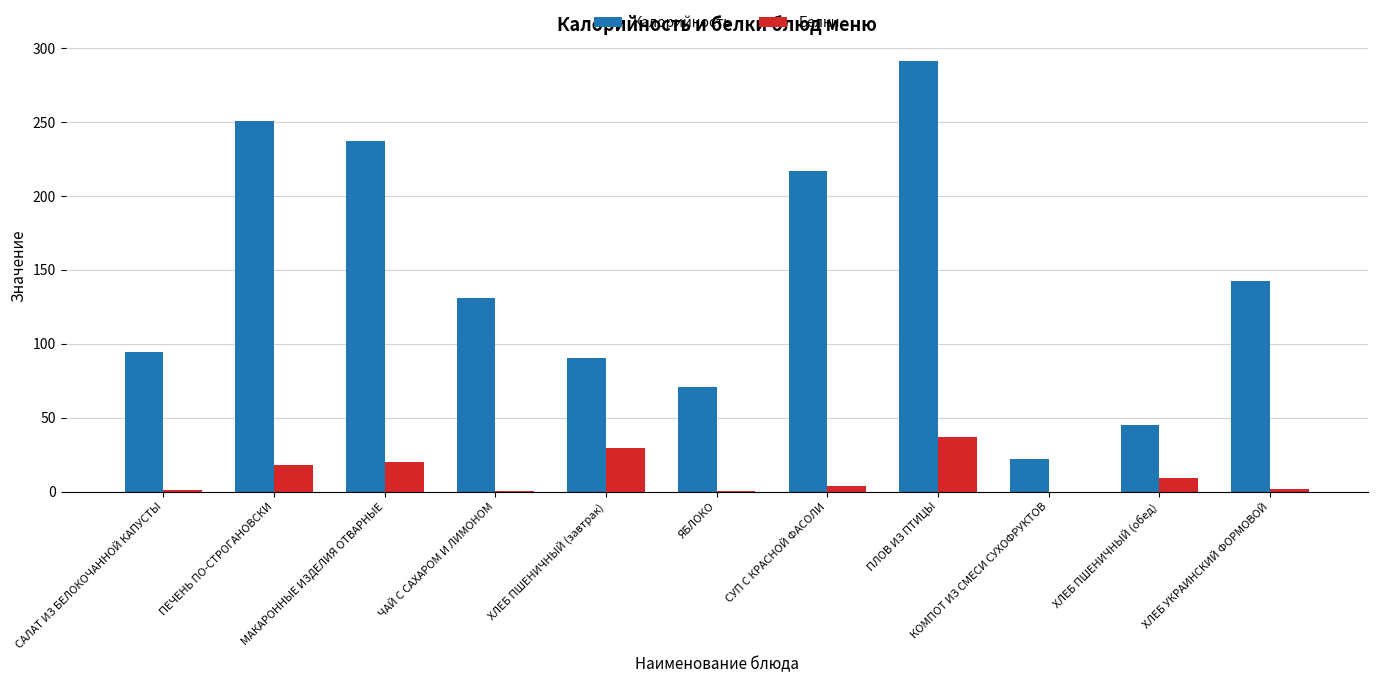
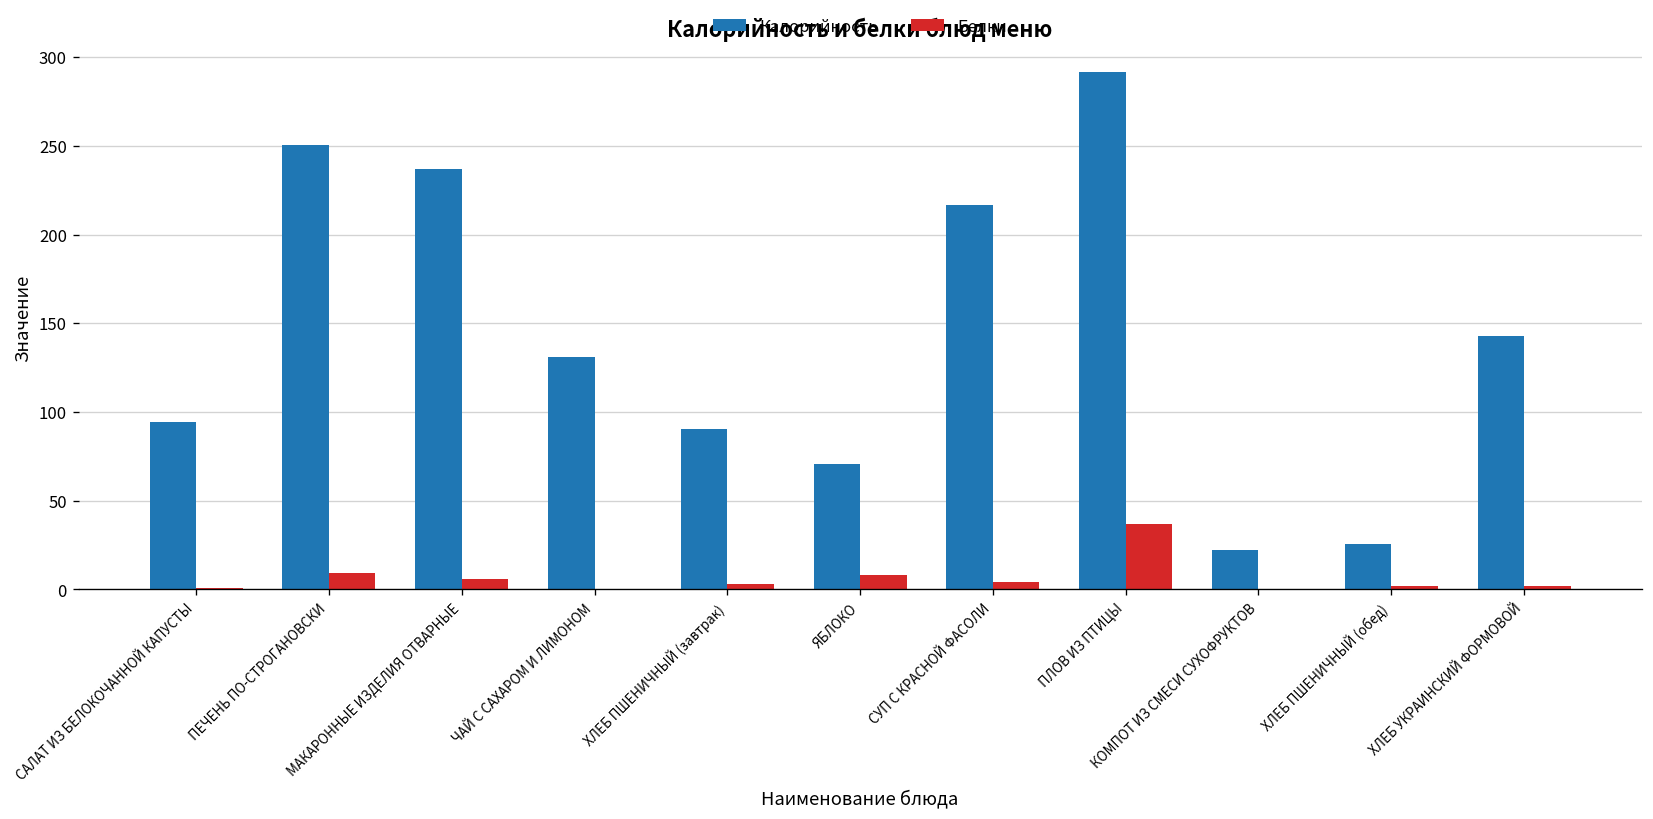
Белки, ПЕЧЕНЬ ПО-СТРОГАНОВСКИ: 18 -> 9
Белки, МАКАРОННЫЕ ИЗДЕЛИЯ ОТВАРНЫЕ: 20 -> 6
Белки, ХЛЕБ ПШЕНИЧНЫЙ (завтрак): 30 -> 3
Белки, ЯБЛОКО: 1 -> 8
Калорийность, ХЛЕБ ПШЕНИЧНЫЙ (обед): 45 -> 26
Белки, ХЛЕБ ПШЕНИЧНЫЙ (обед): 9 -> 2
